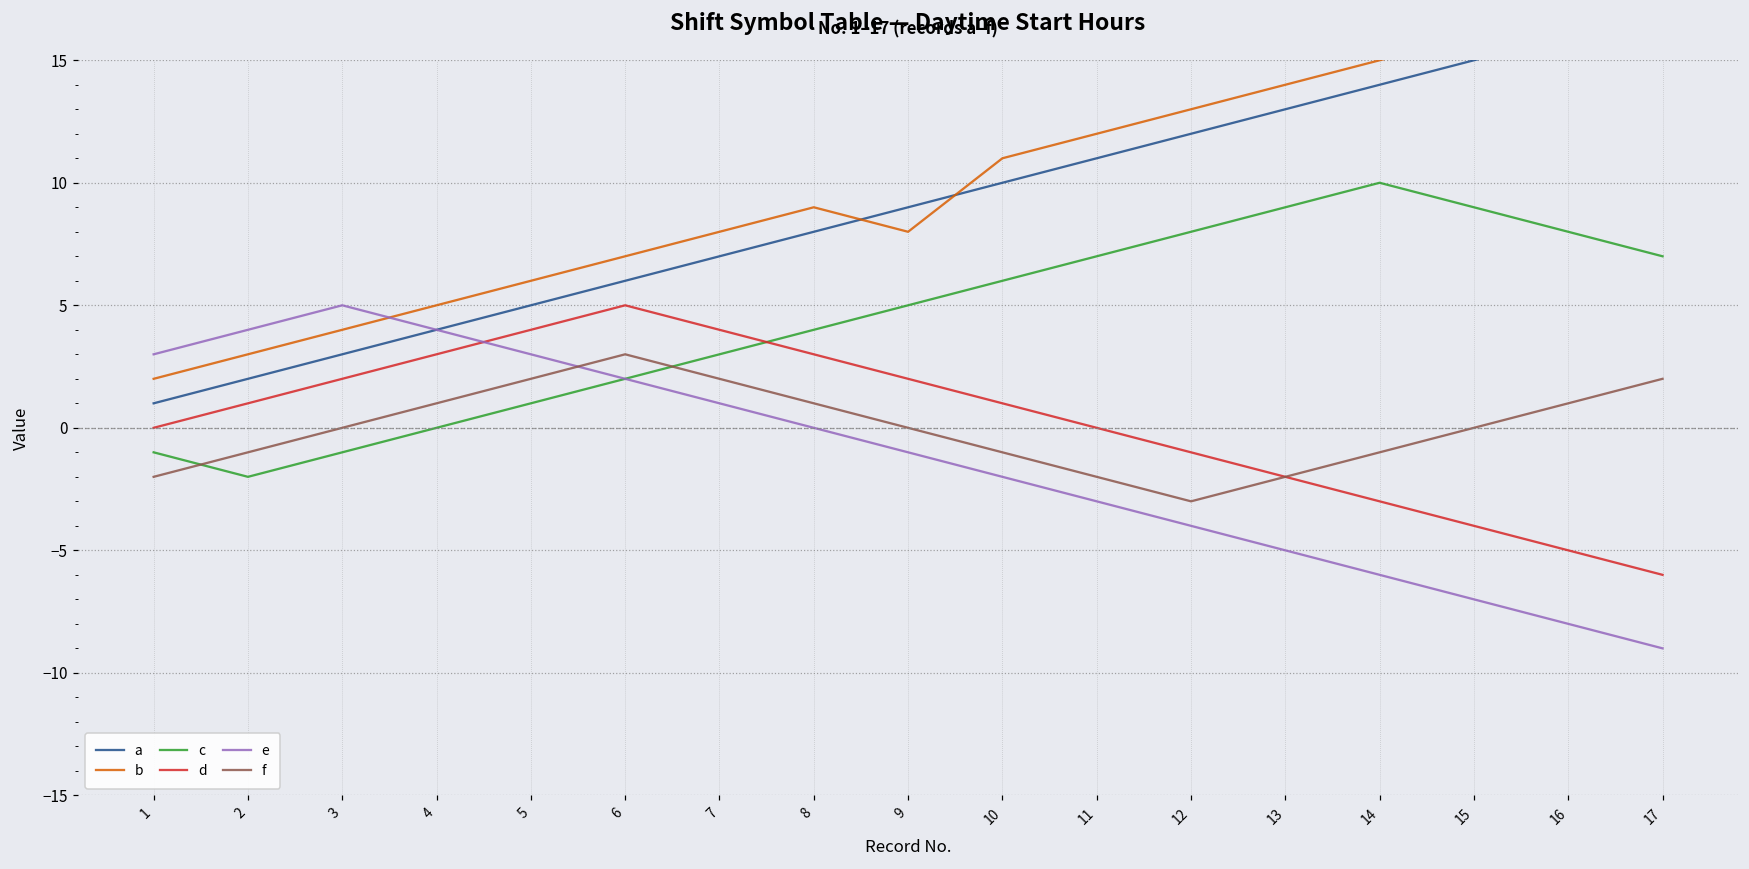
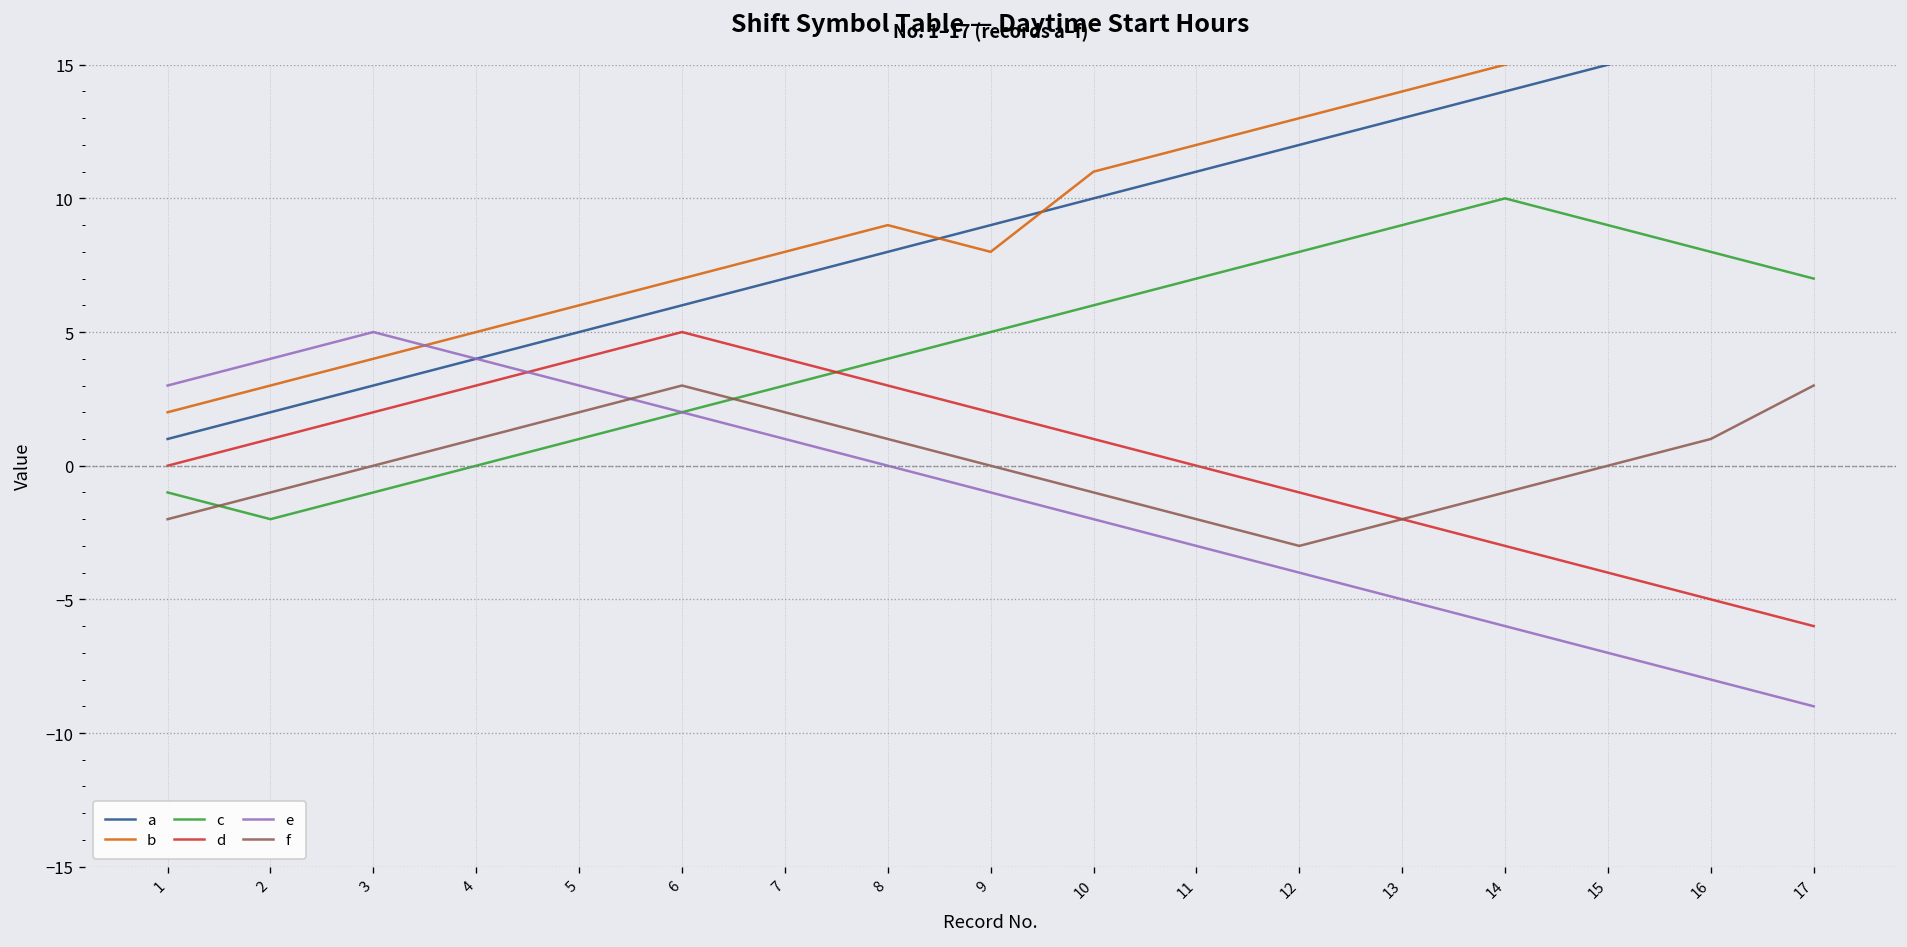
f, 17: 2 -> 3
